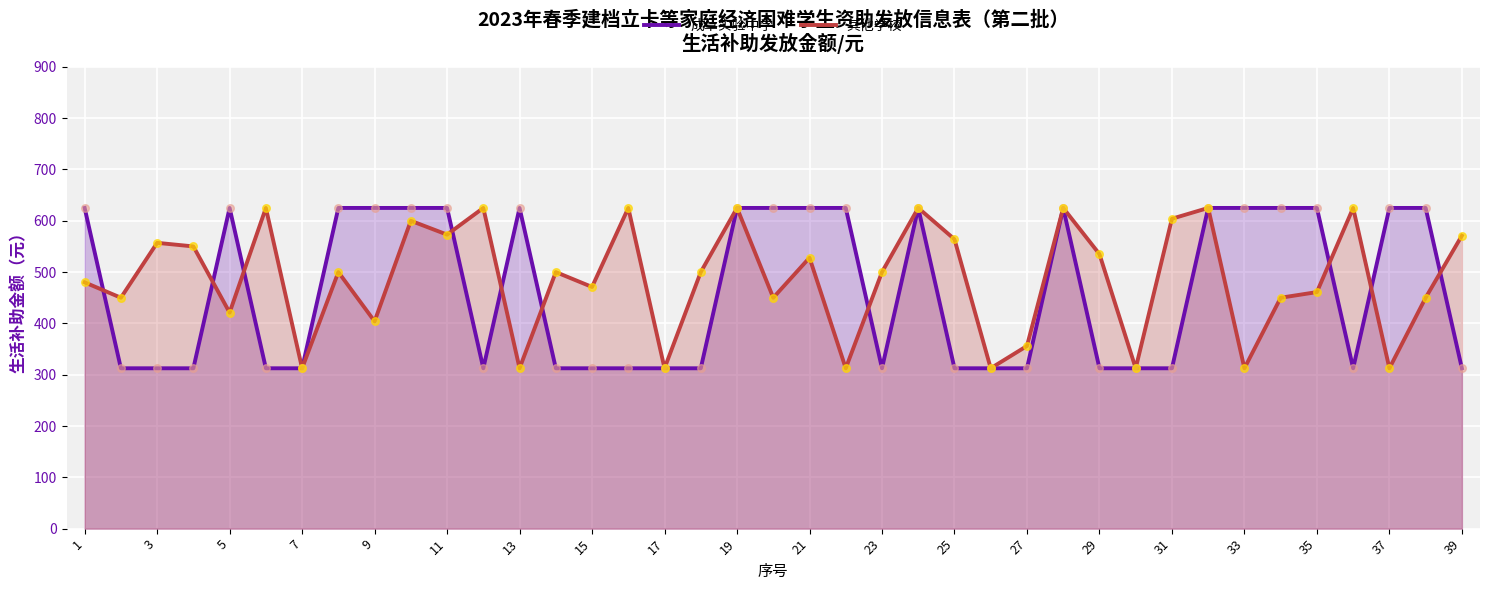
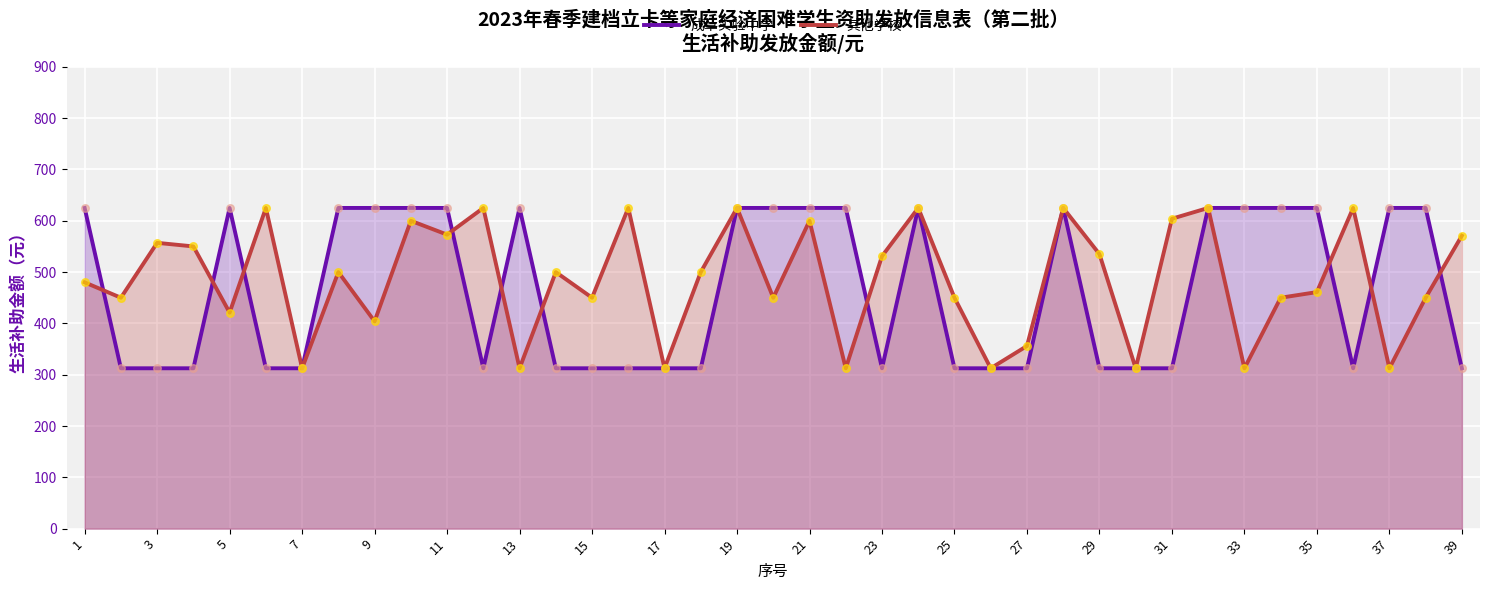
其他学校, 15: 470 -> 450
其他学校, 21: 530 -> 600
其他学校, 23: 500 -> 530
其他学校, 25: 560 -> 450
